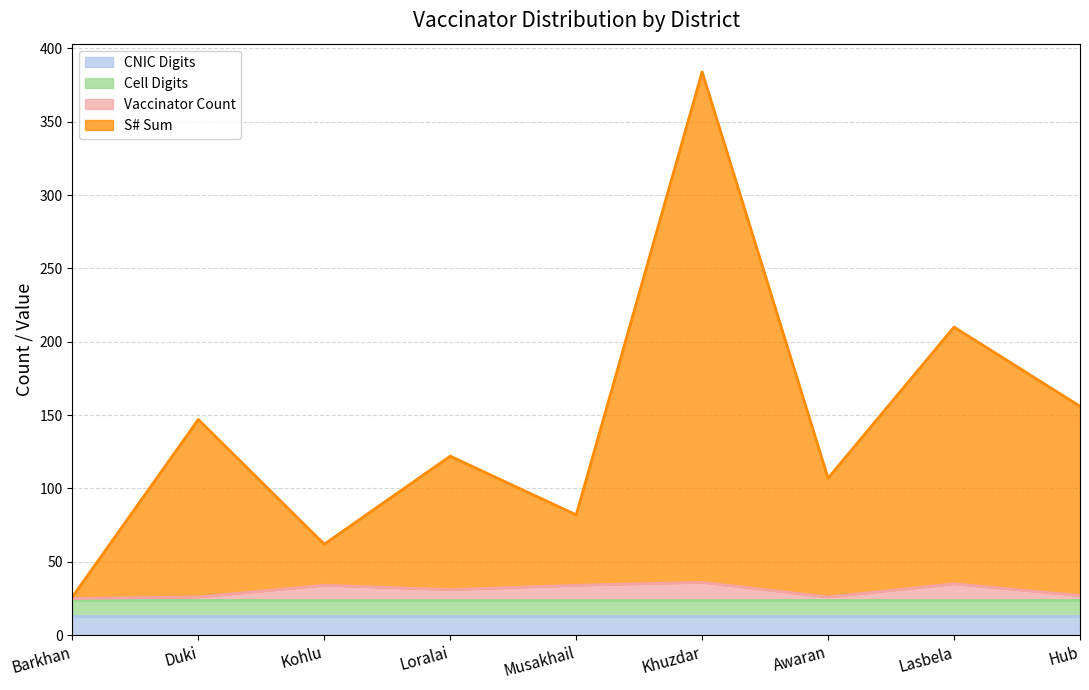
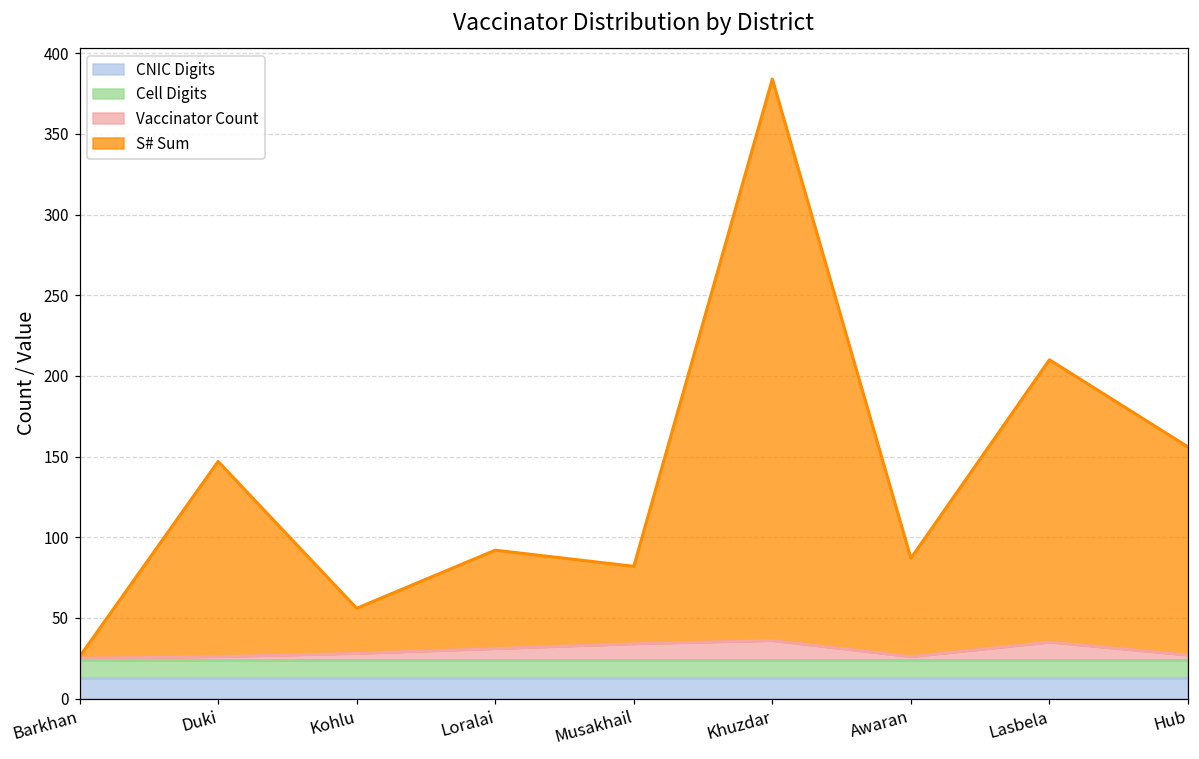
Vaccinator Count, Kohlu: 34 -> 28
S# Sum, Loralai: 91 -> 61
S# Sum, Awaran: 81 -> 61
